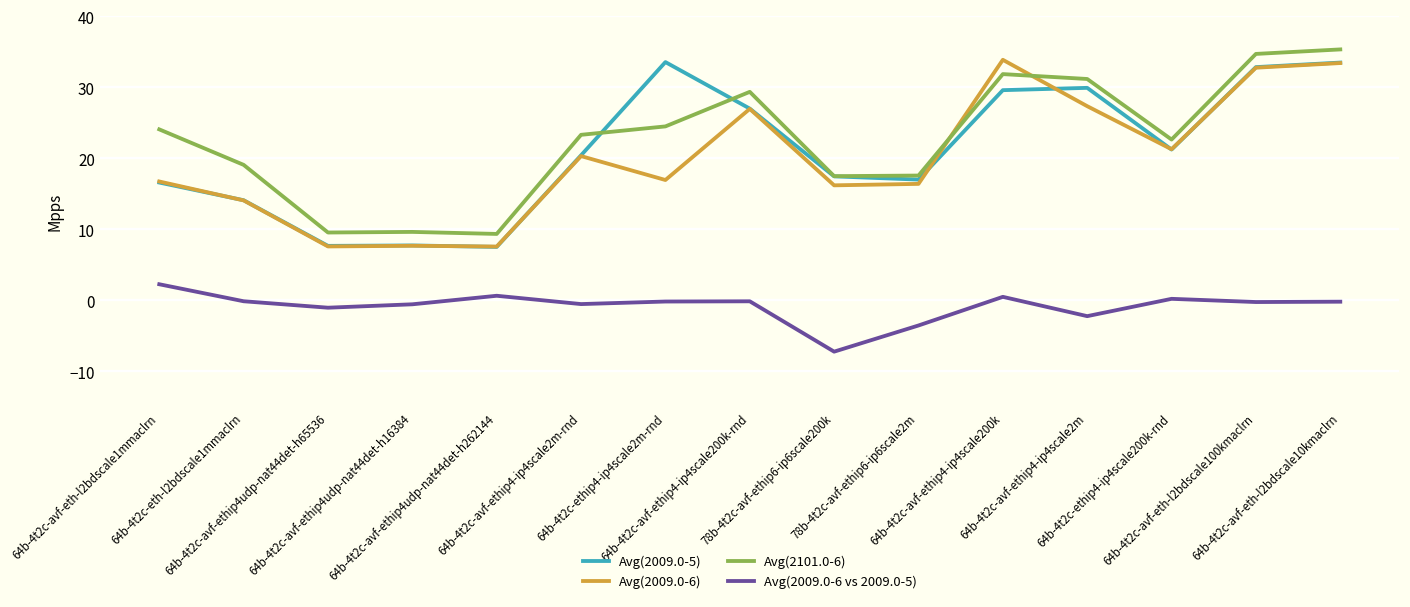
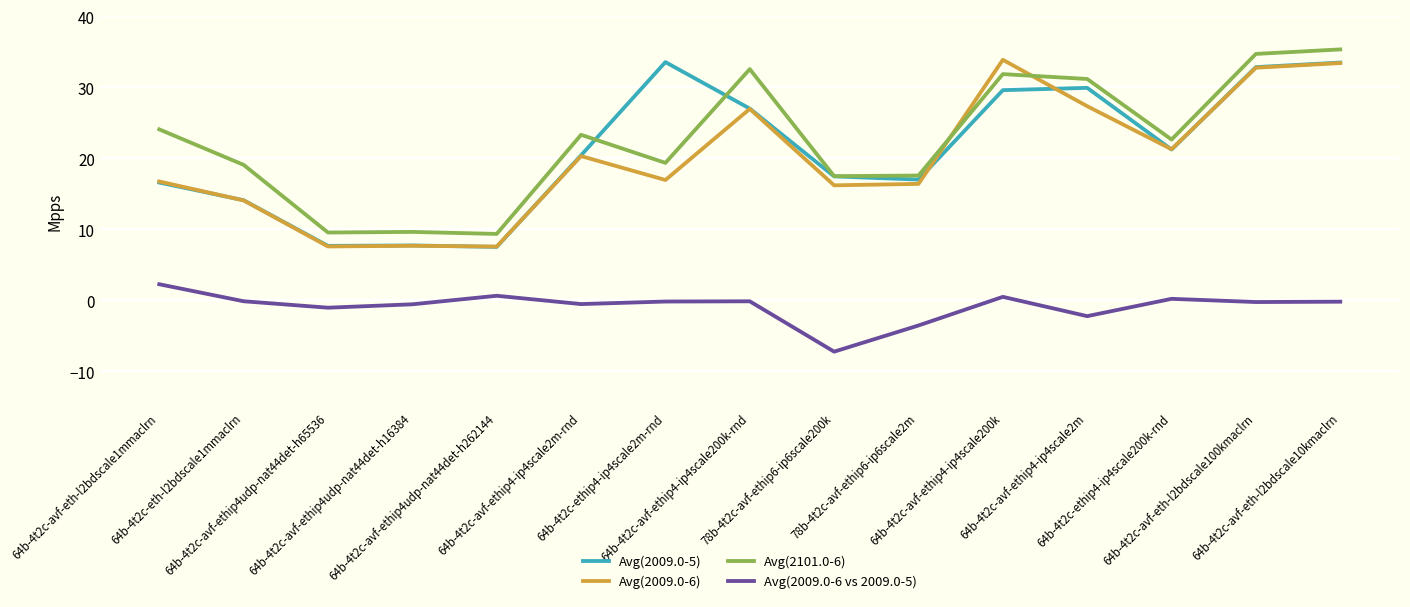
Avg(2101.0-6), 64b-4t2c-ethip4-ip4scale2m-rnd: 24 -> 19
Avg(2101.0-6), 64b-4t2c-avf-ethip4-ip4scale200k-rnd: 29 -> 33
